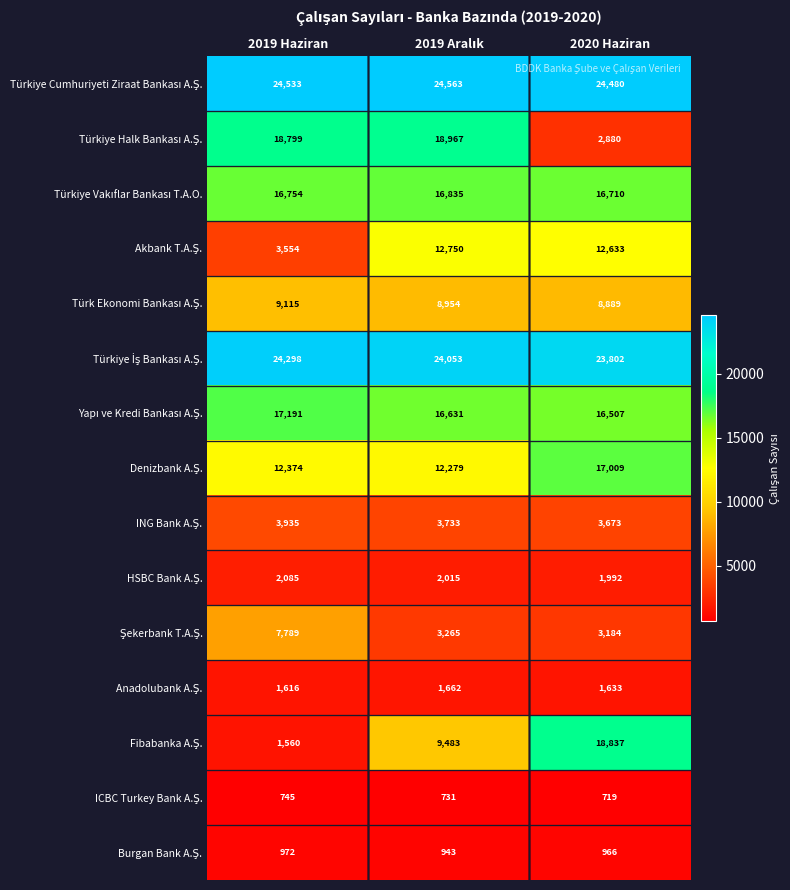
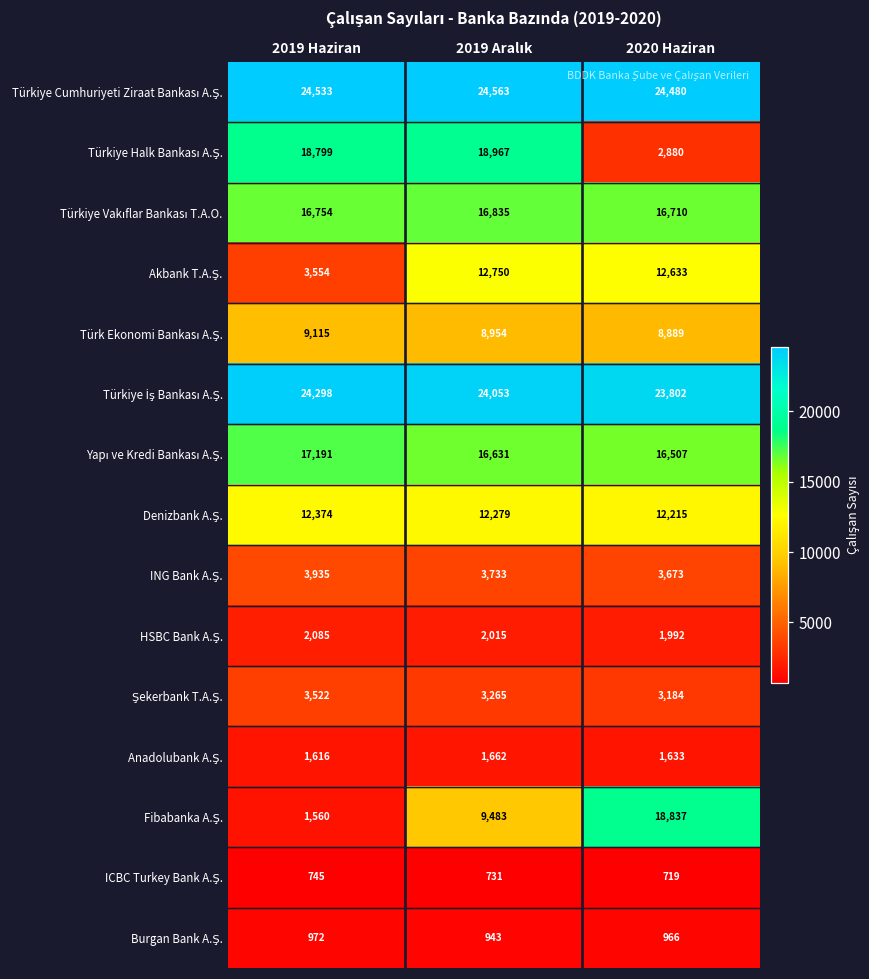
Denizbank A.Ş., 2020 Haziran: 17,009 -> 12,215
Şekerbank T.A.Ş., 2019 Haziran: 7,789 -> 3,522
